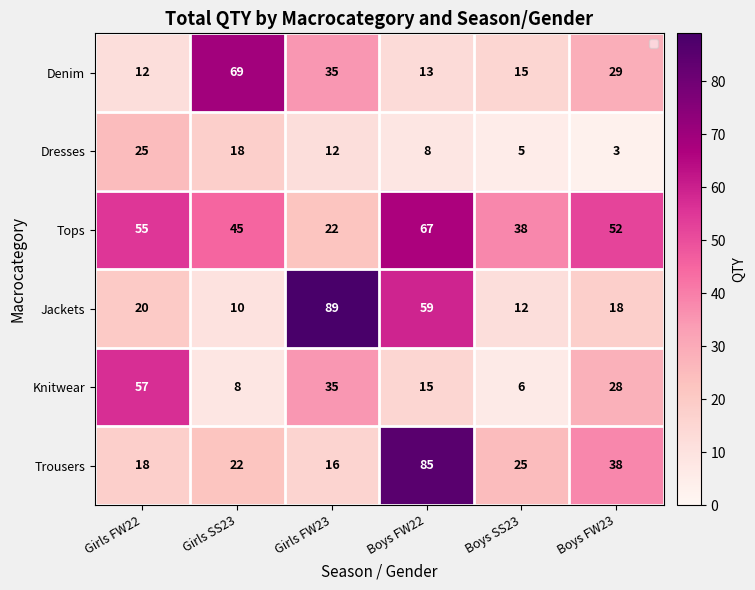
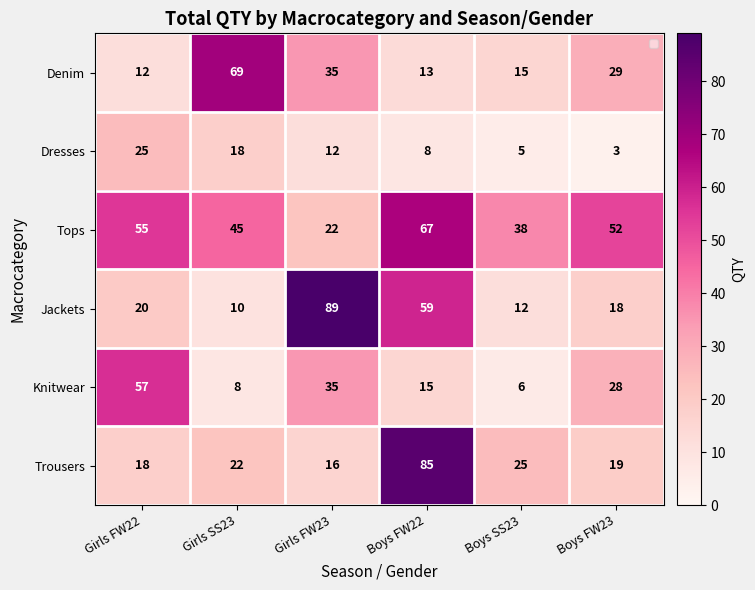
Trousers, Boys FW23: 38 -> 19
